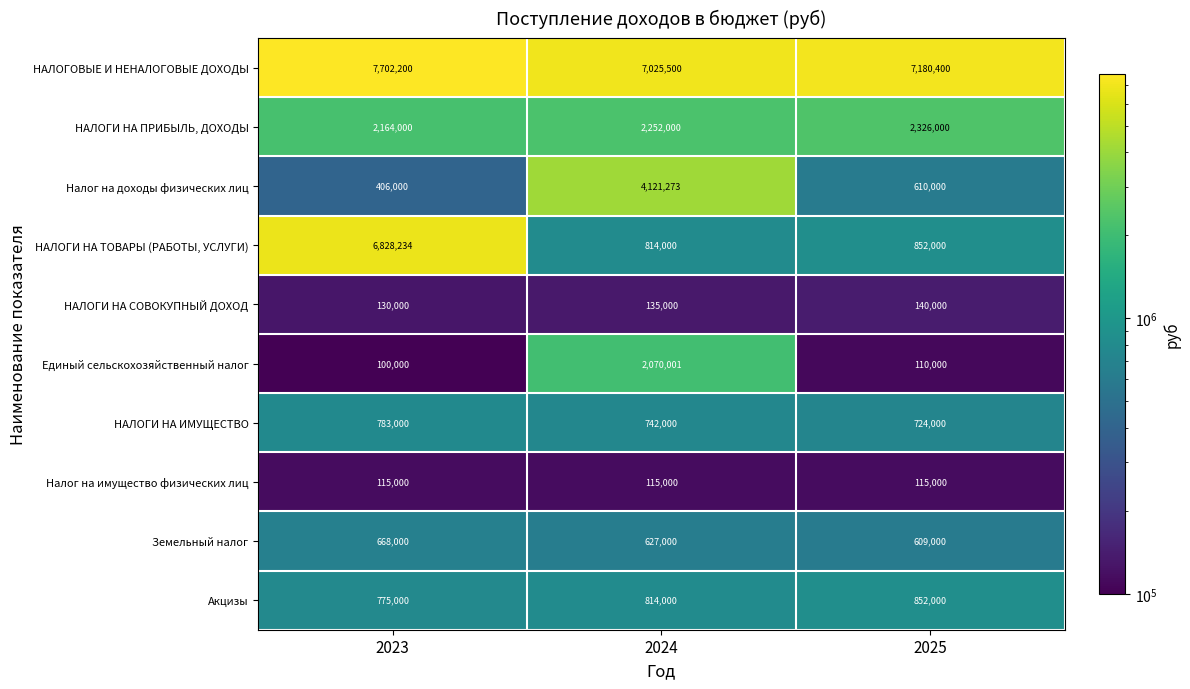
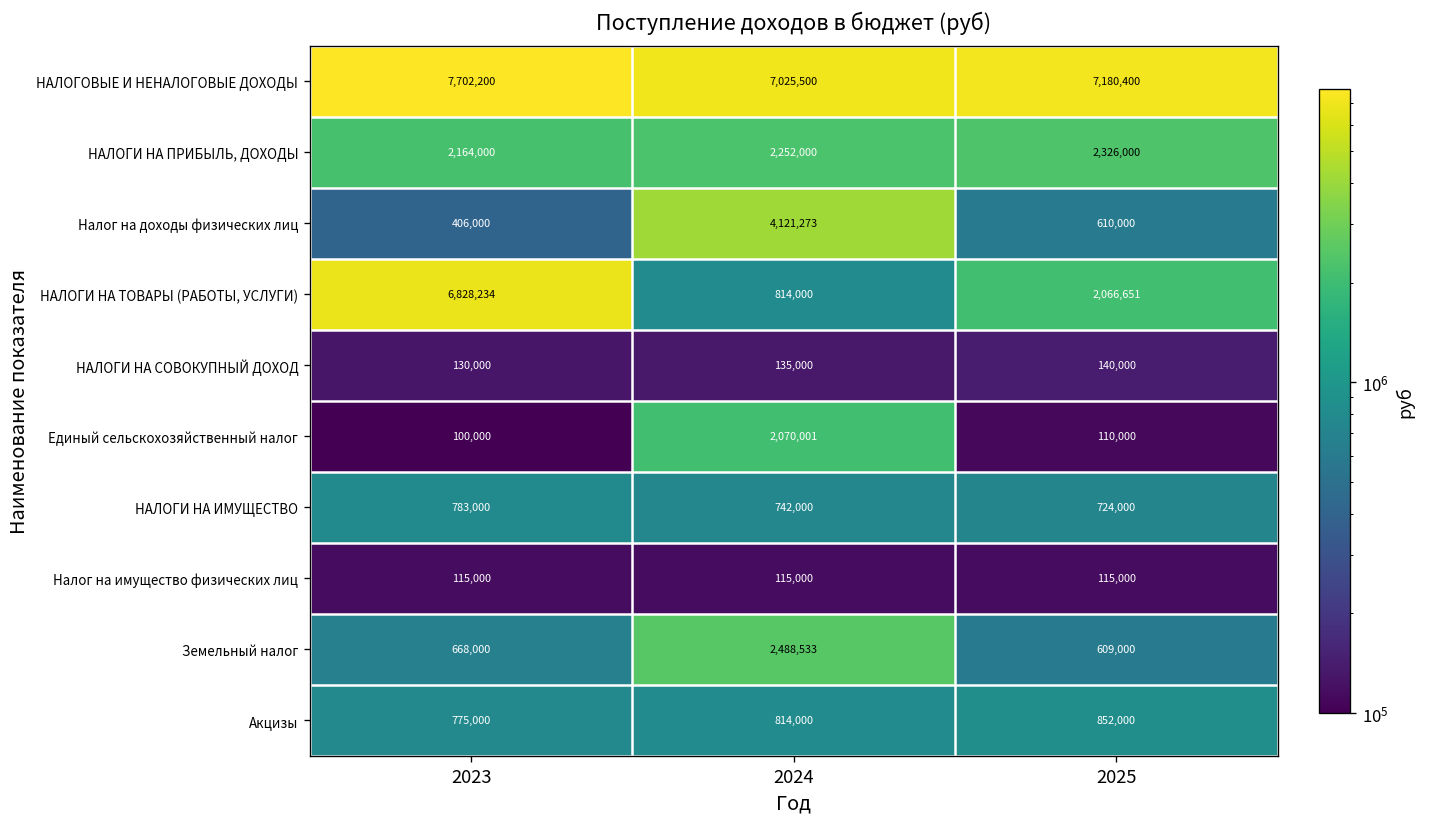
НАЛОГИ НА ТОВАРЫ (РАБОТЫ, УСЛУГИ), 2025: 852,000 -> 2,066,651
Земельный налог, 2024: 627,000 -> 2,488,533
